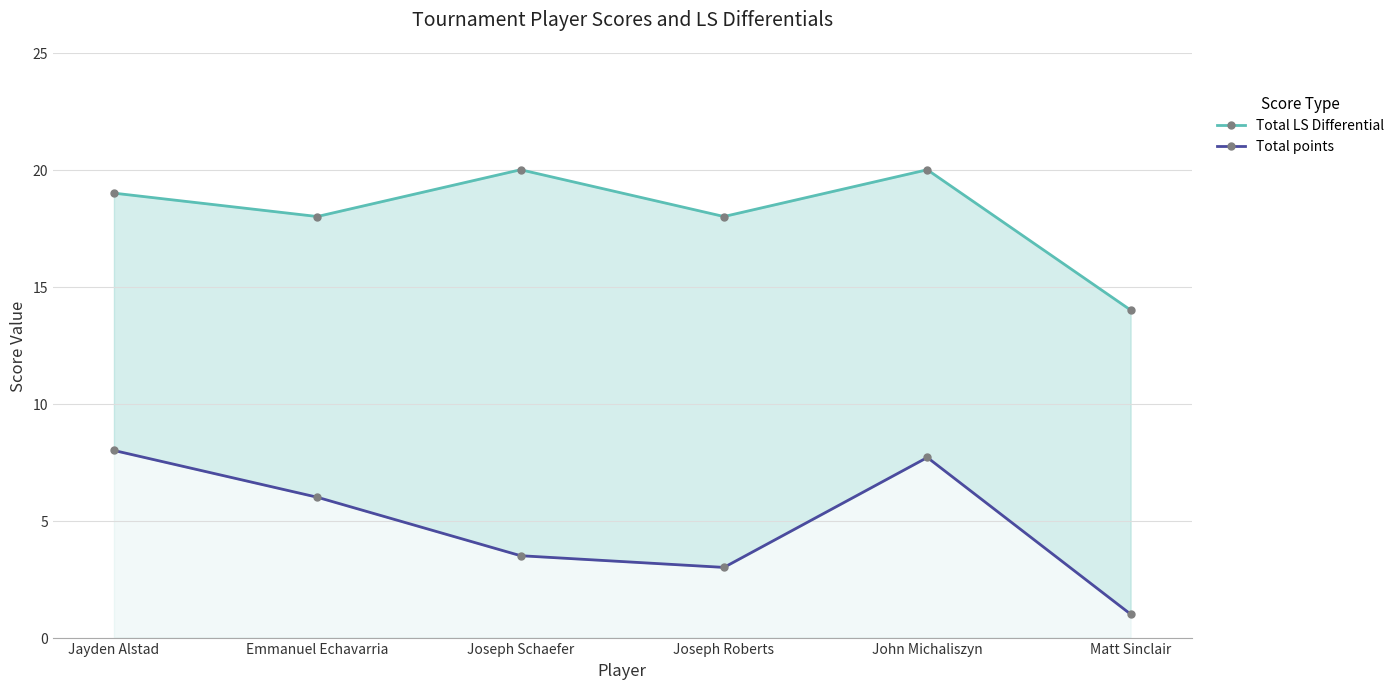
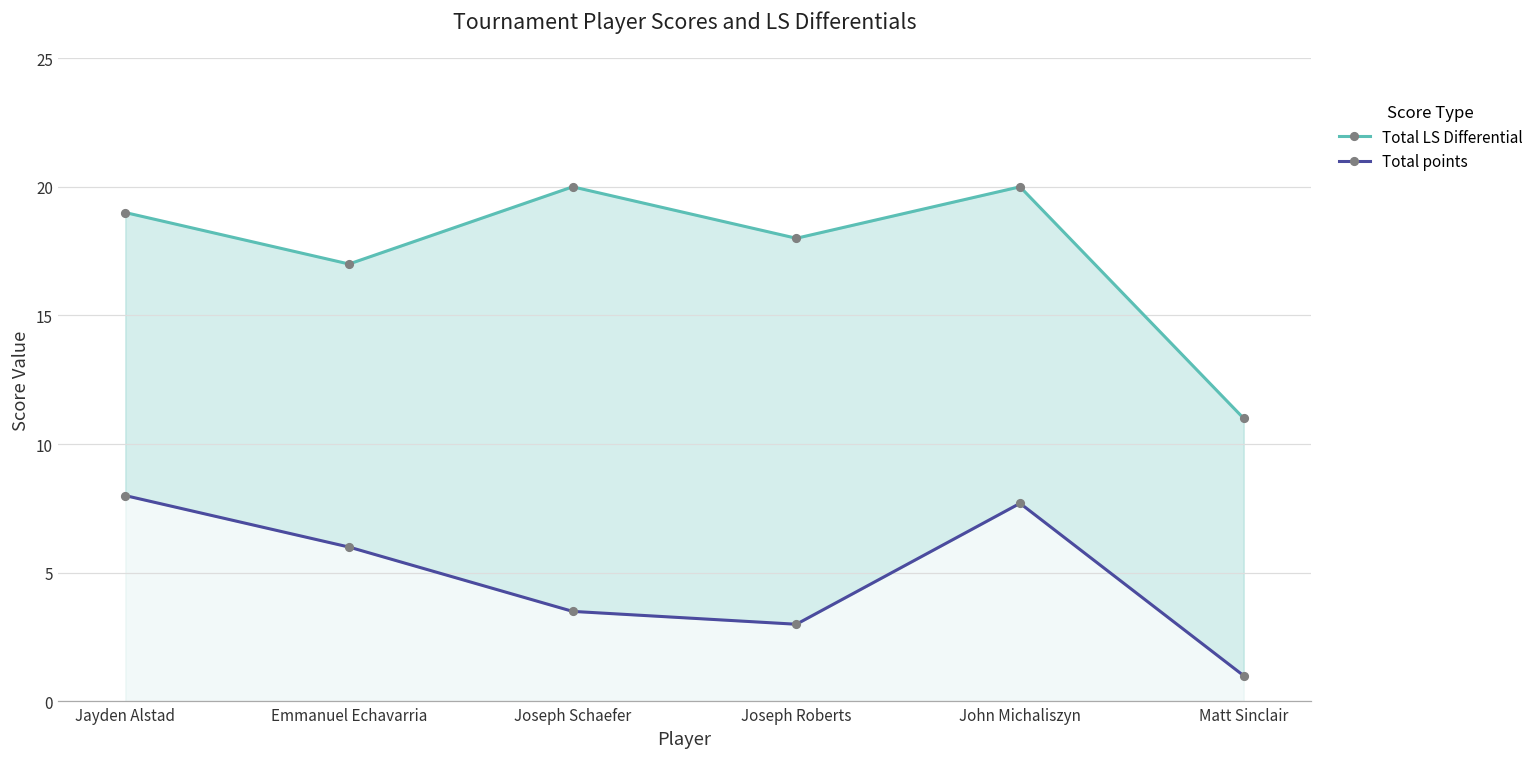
Total LS Differential, Emmanuel Echavarria: 18 -> 17
Total LS Differential, Matt Sinclair: 14 -> 11
